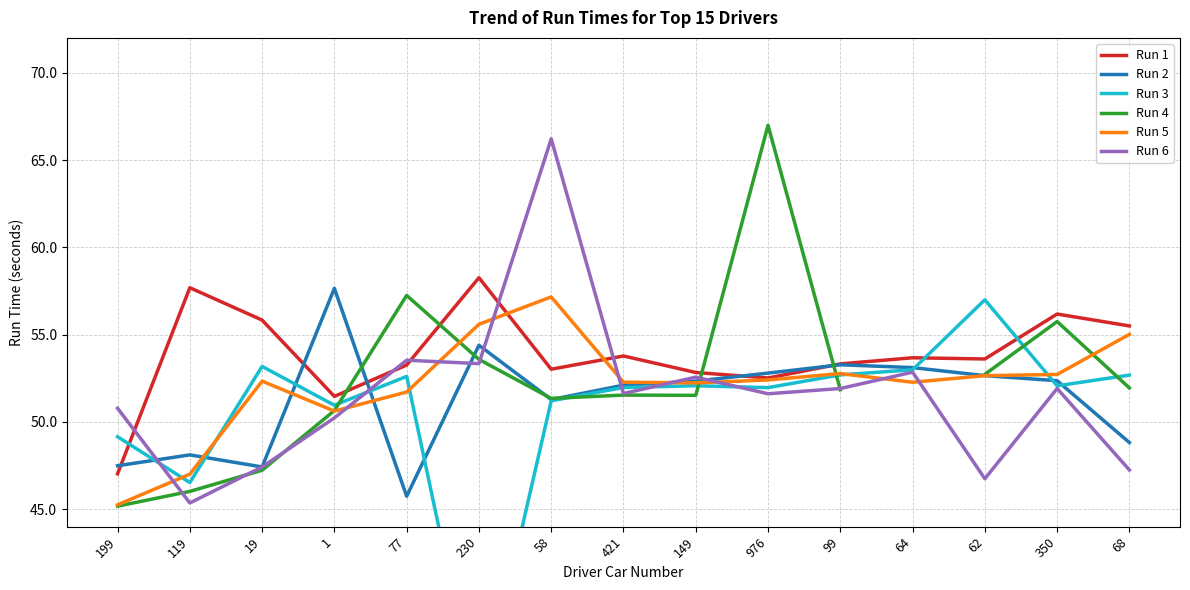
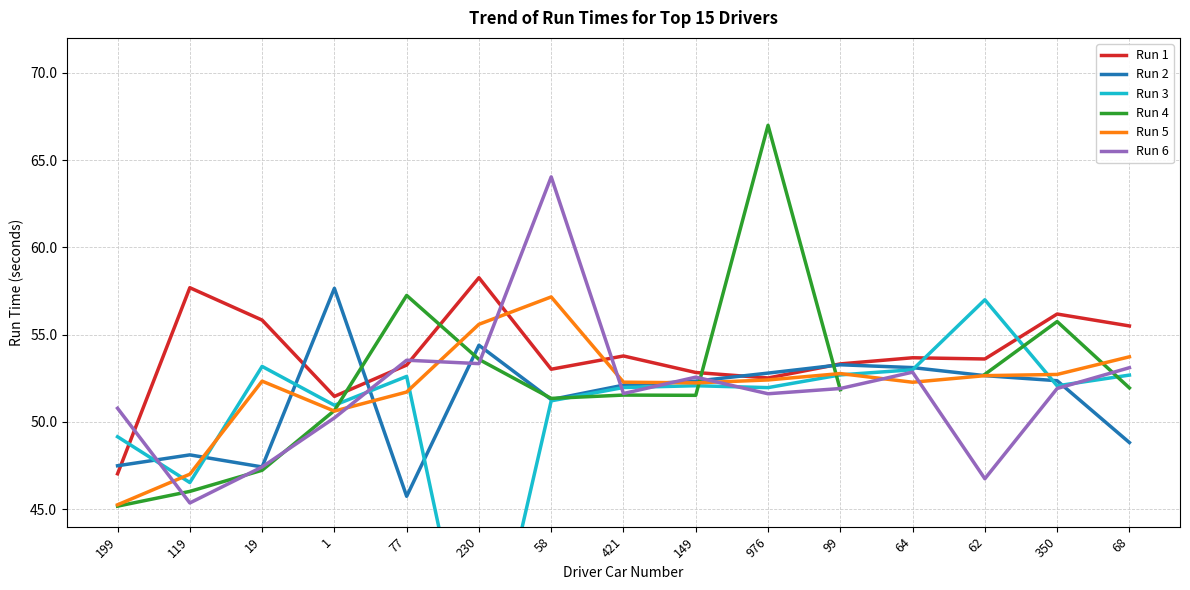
Run 6, 58: 66.2 -> 64.0
Run 5, 68: 55.0 -> 53.7
Run 6, 68: 47.2 -> 53.1
